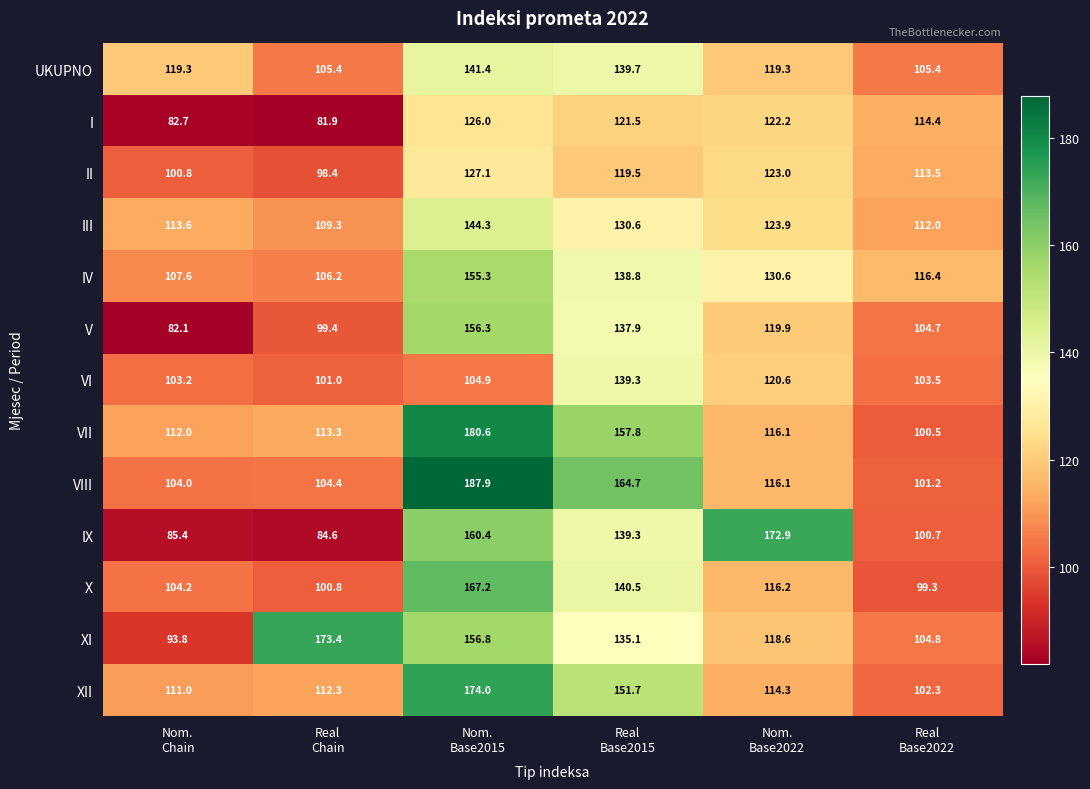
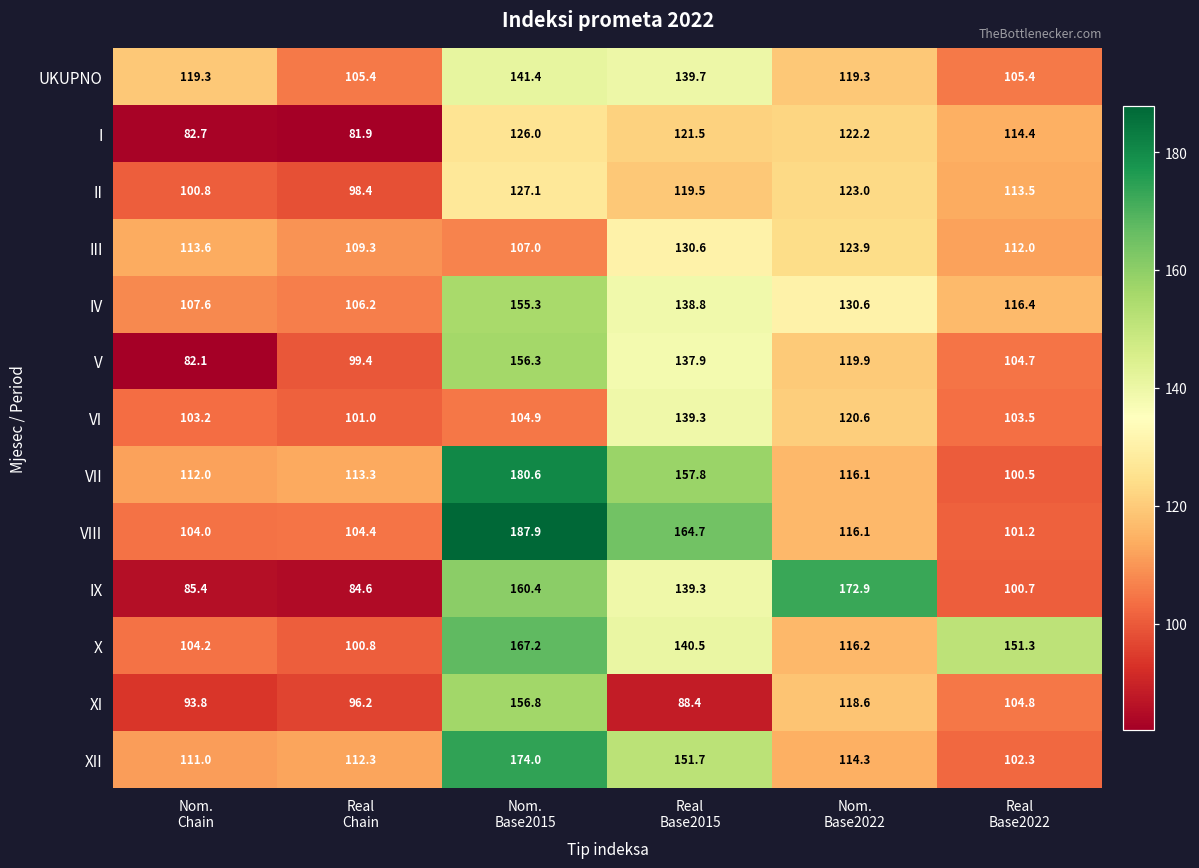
III, Nom. Base2015: 144.3 -> 107.0
X, Real Base2022: 99.3 -> 151.3
XI, Real Chain: 173.4 -> 96.2
XI, Real Base2015: 135.1 -> 88.4
